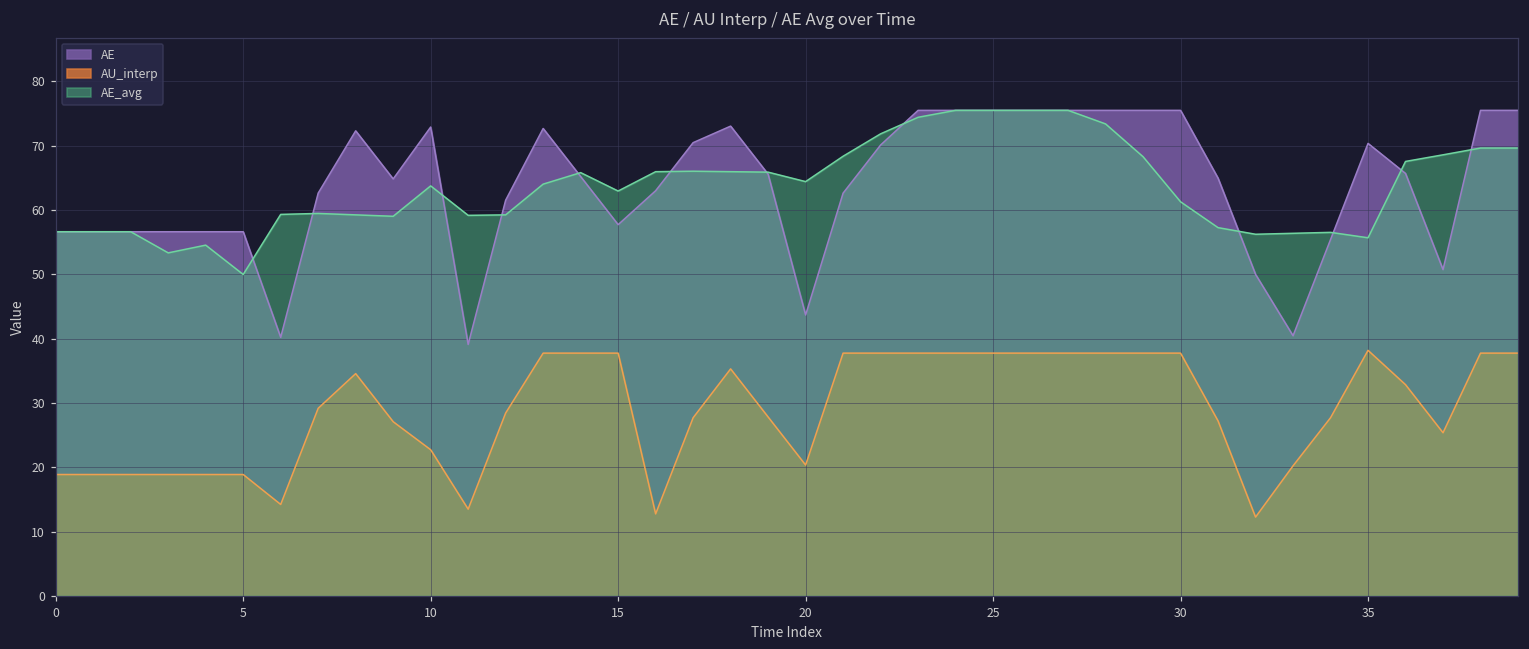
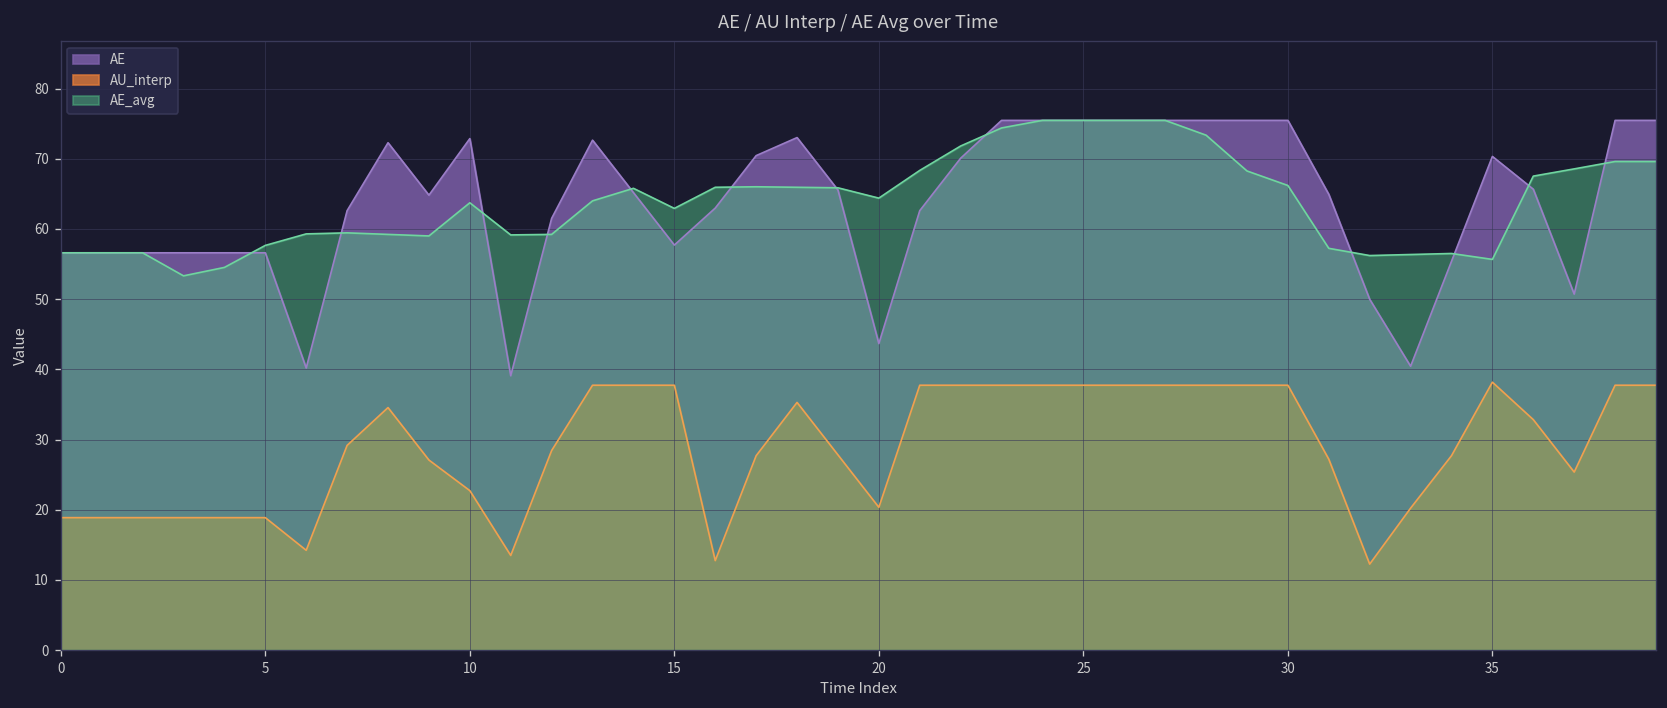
AE_avg, 5: 50 -> 58
AE_avg, 30: 61 -> 66
